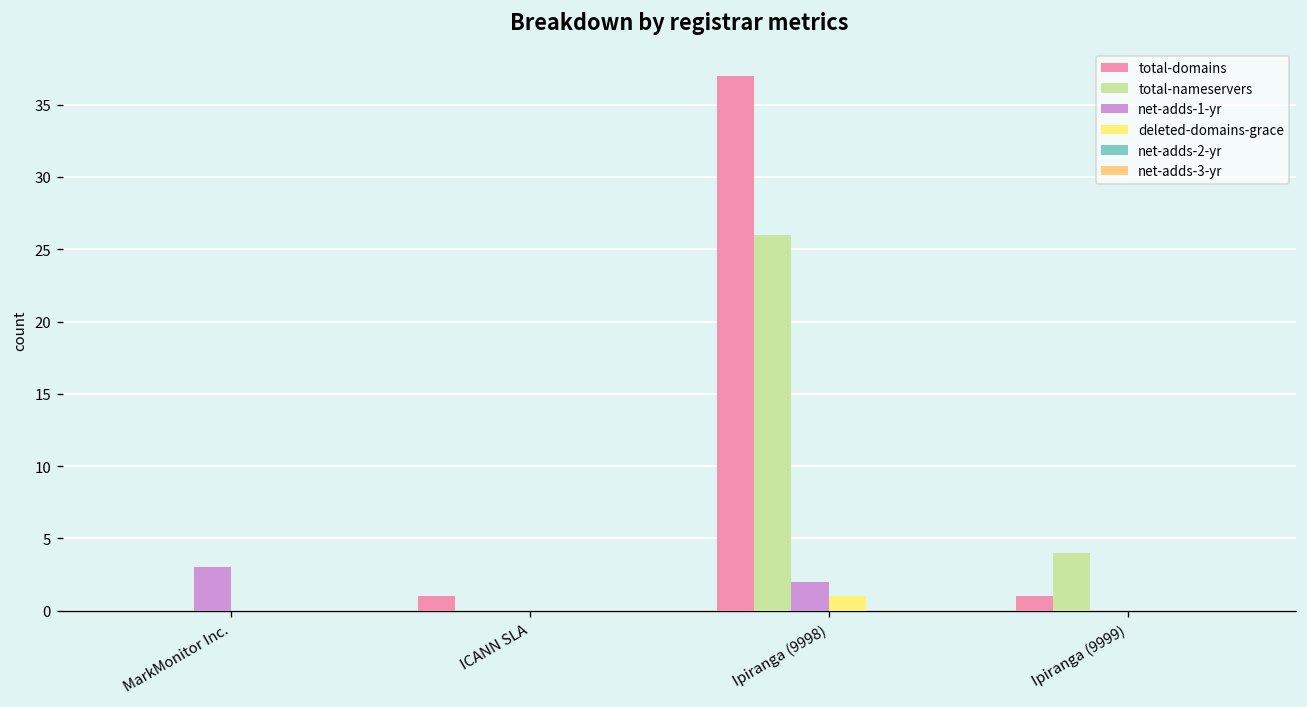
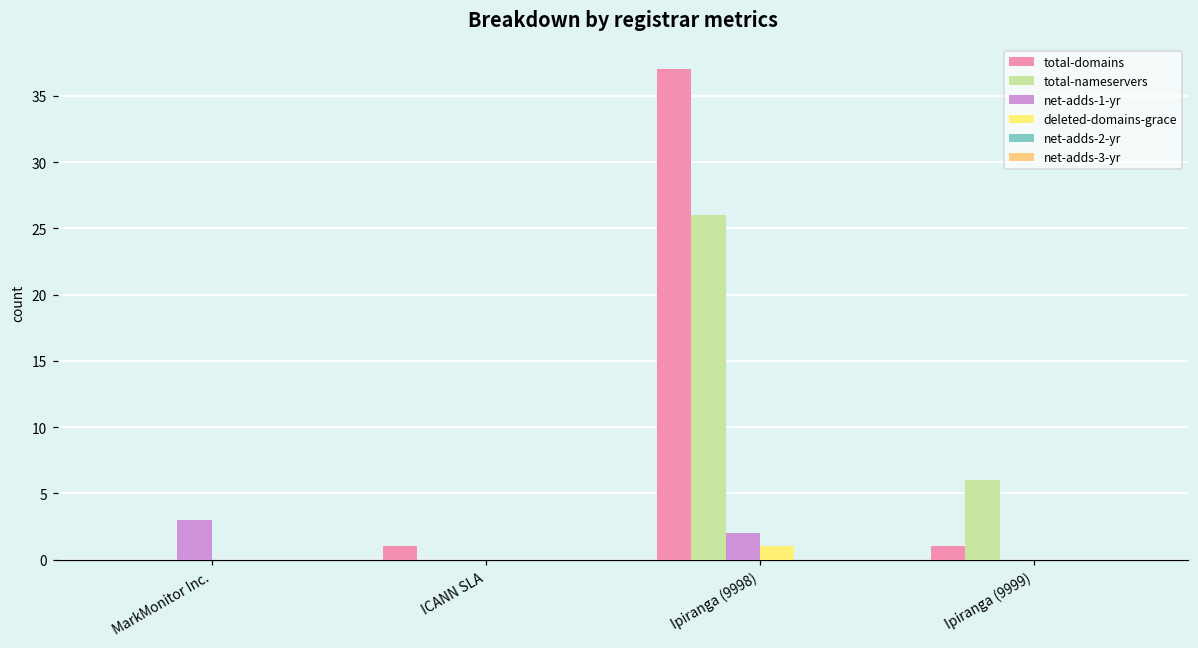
total-nameservers, Ipiranga (9999): 4 -> 6
